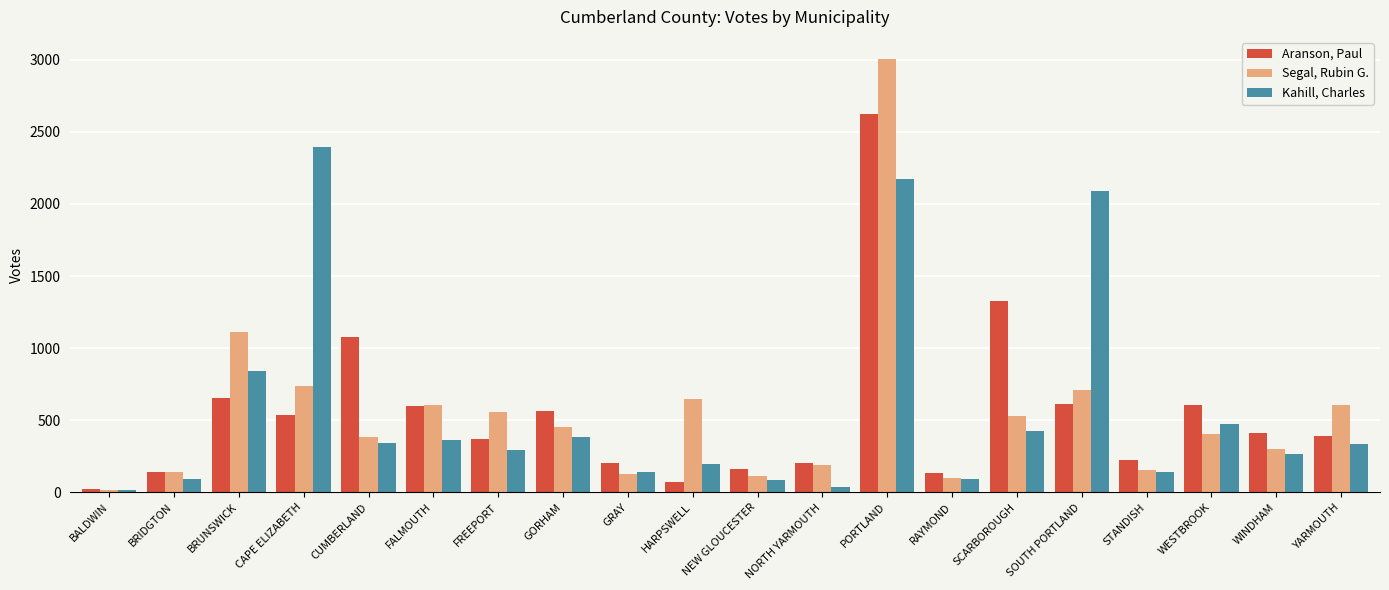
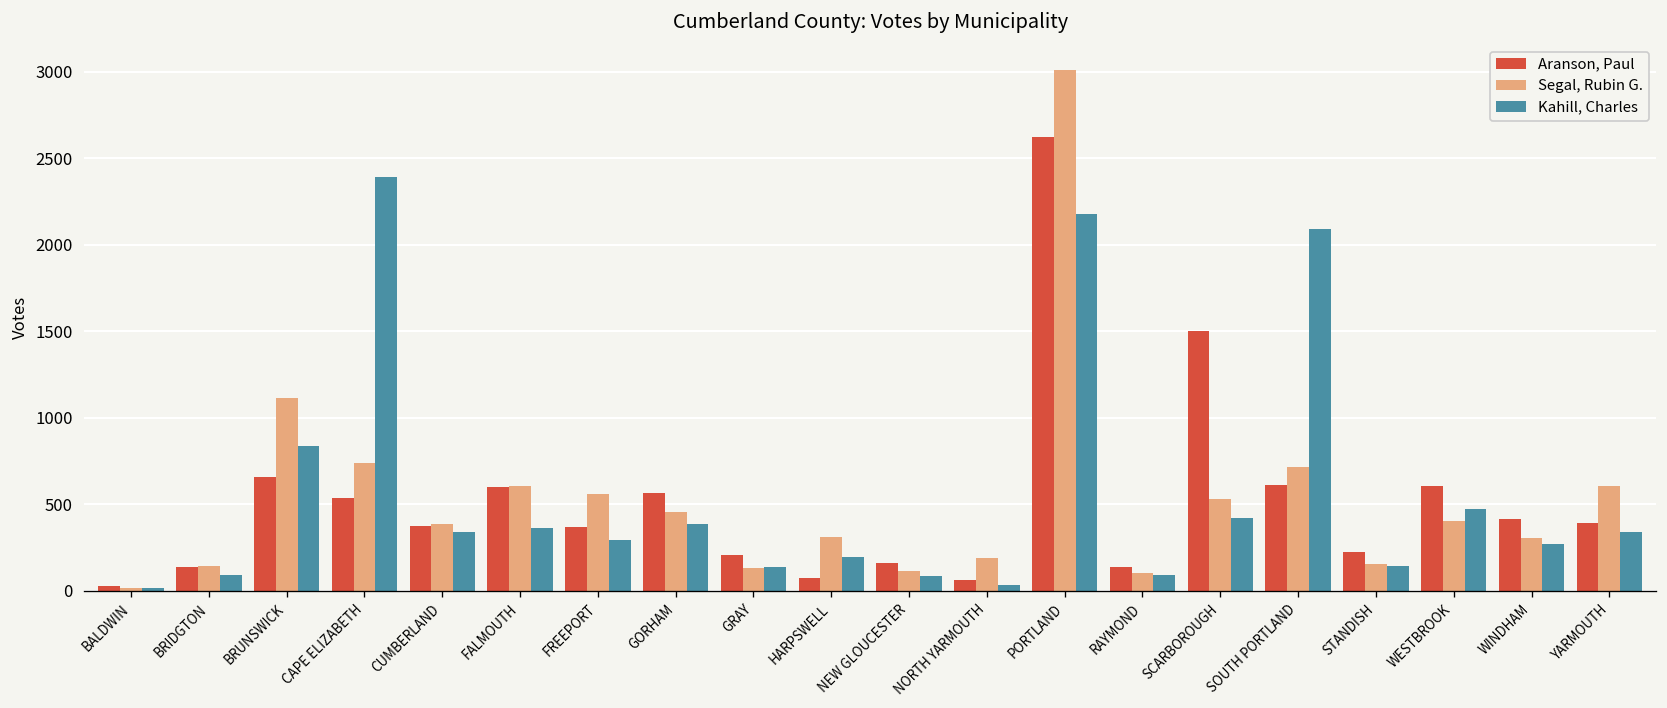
Aranson, Paul, CUMBERLAND: 1080 -> 380
Segal, Rubin G., HARPSWELL: 650 -> 310
Aranson, Paul, NORTH YARMOUTH: 200 -> 60
Aranson, Paul, SCARBOROUGH: 1320 -> 1500
